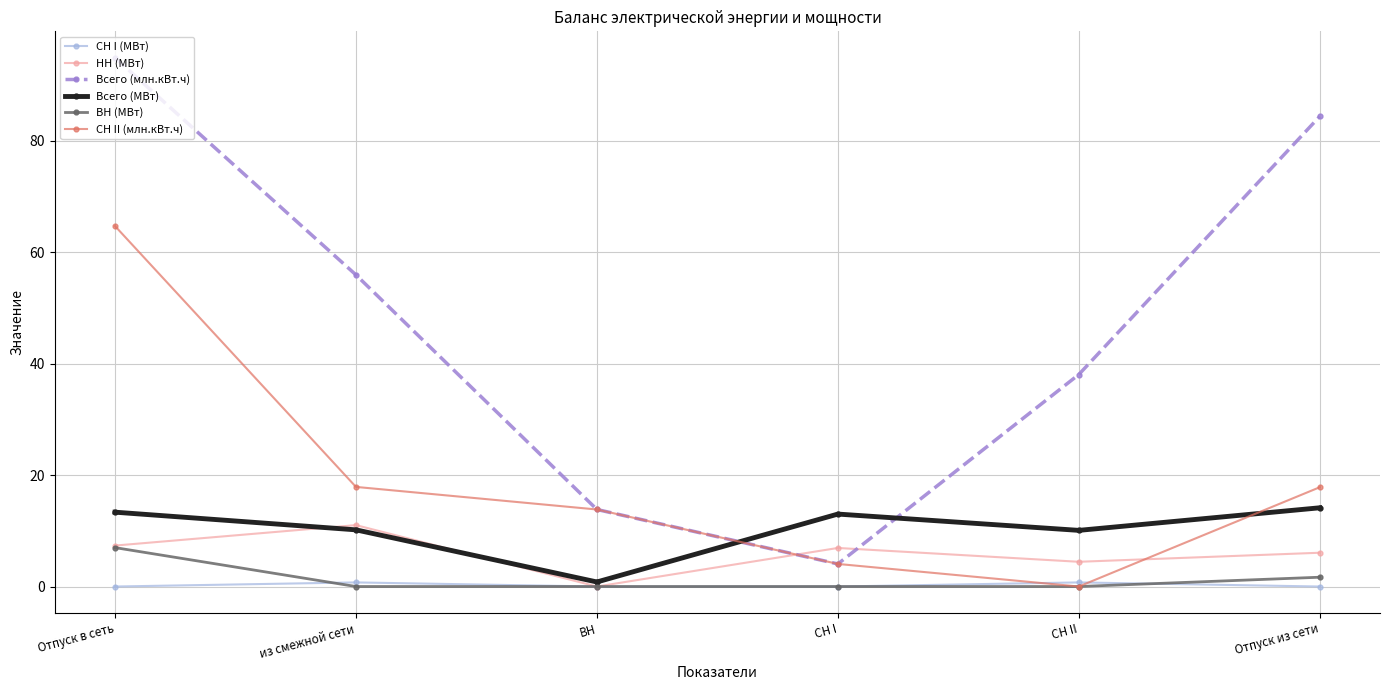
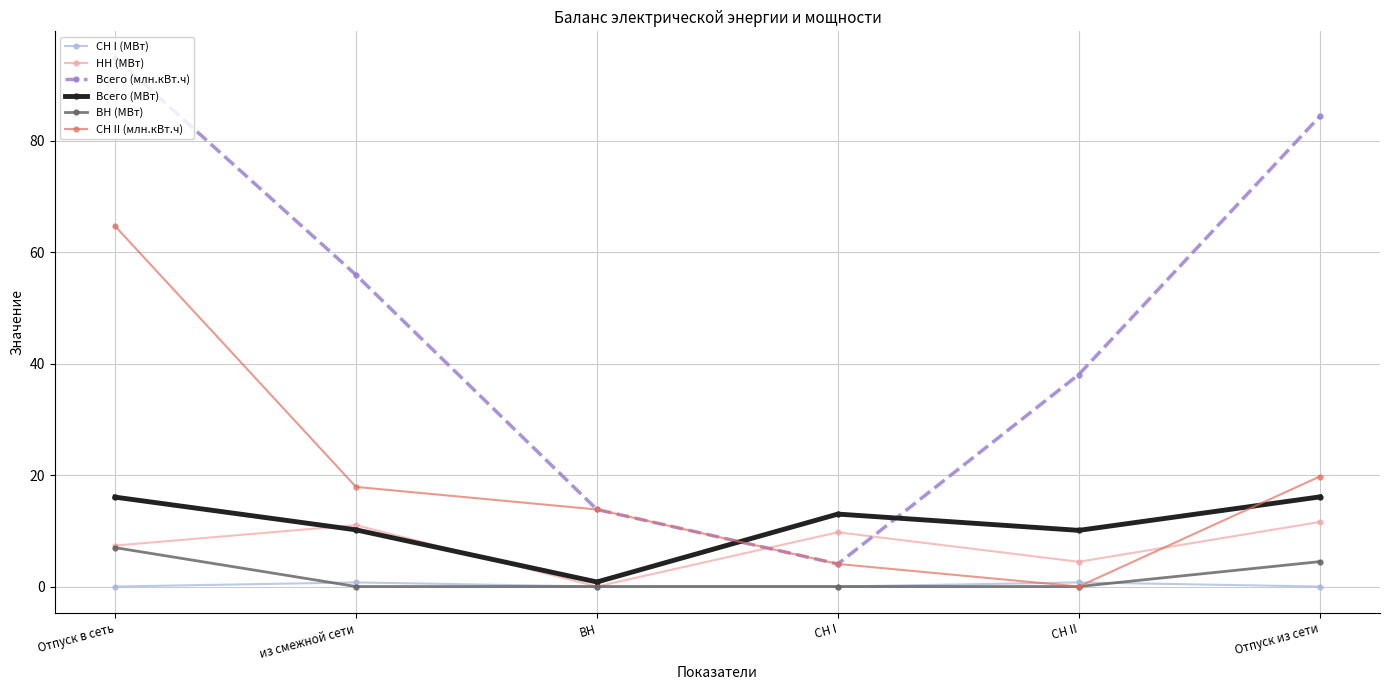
Всего (МВт), Отпуск в сеть: 13 -> 16
НН (МВт), СН I: 7 -> 10
НН (МВт), Отпуск из сети: 6 -> 12
Всего (МВт), Отпуск из сети: 14 -> 16
ВН (МВт), Отпуск из сети: 2 -> 4
СН II (млн.кВт.ч), Отпуск из сети: 18 -> 20
